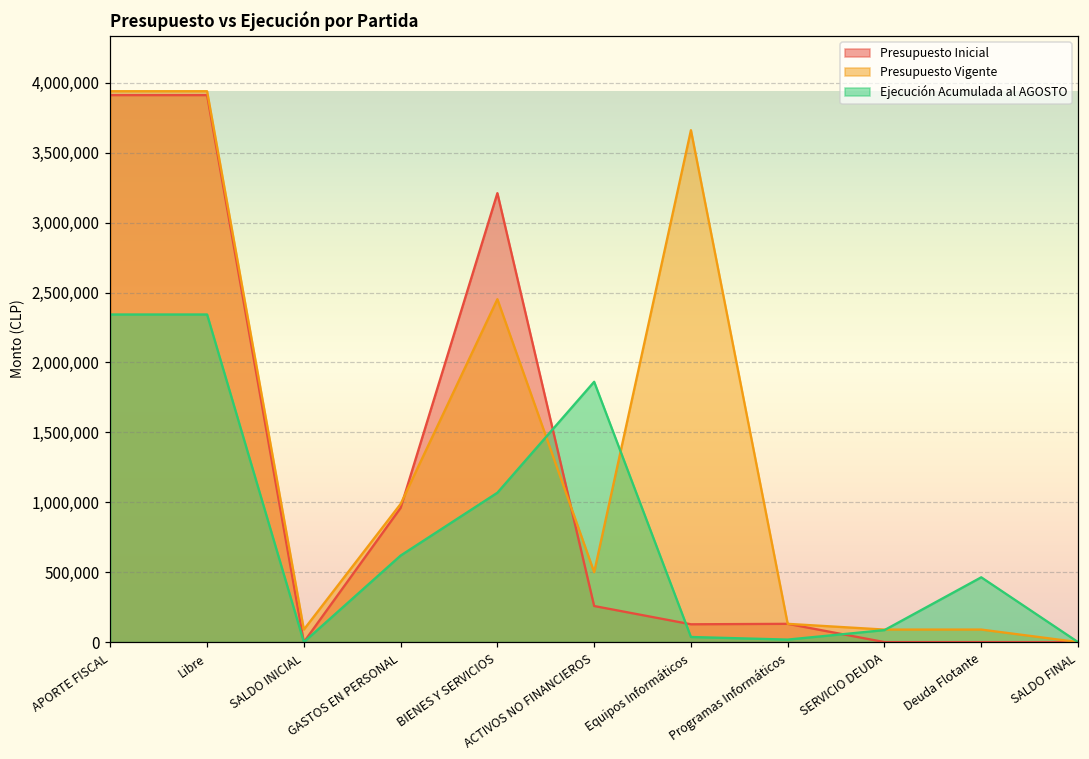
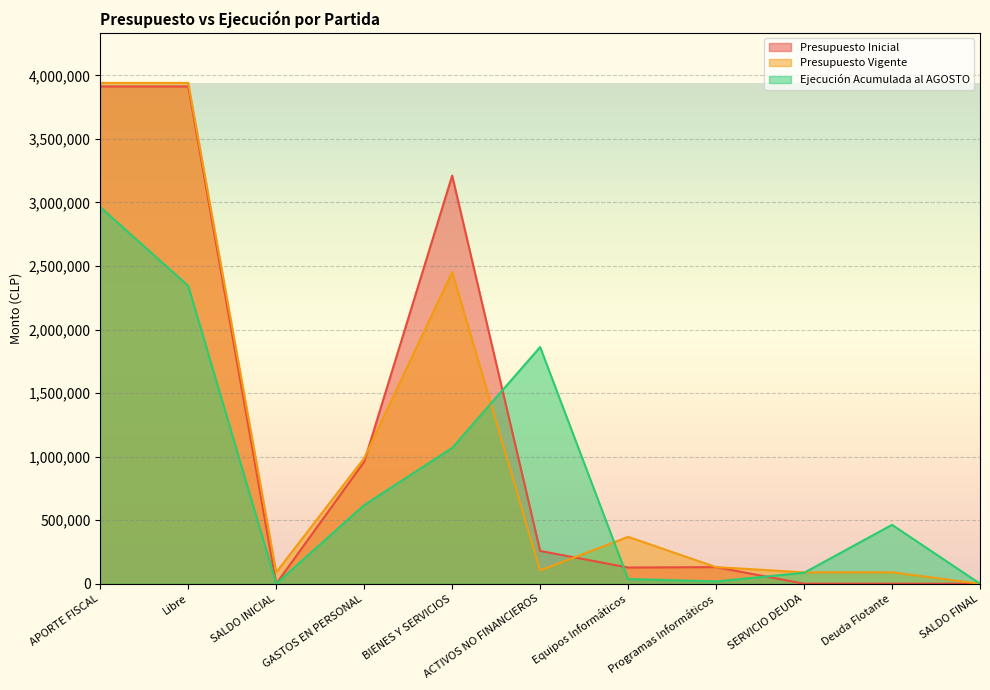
Ejecución Acumulada al AGOSTO, APORTE FISCAL: 2,340,000 -> 2,960,000
Presupuesto Vigente, ACTIVOS NO FINANCIEROS: 500,000 -> 100,000
Presupuesto Vigente, Equipos Informáticos: 3,660,000 -> 370,000
